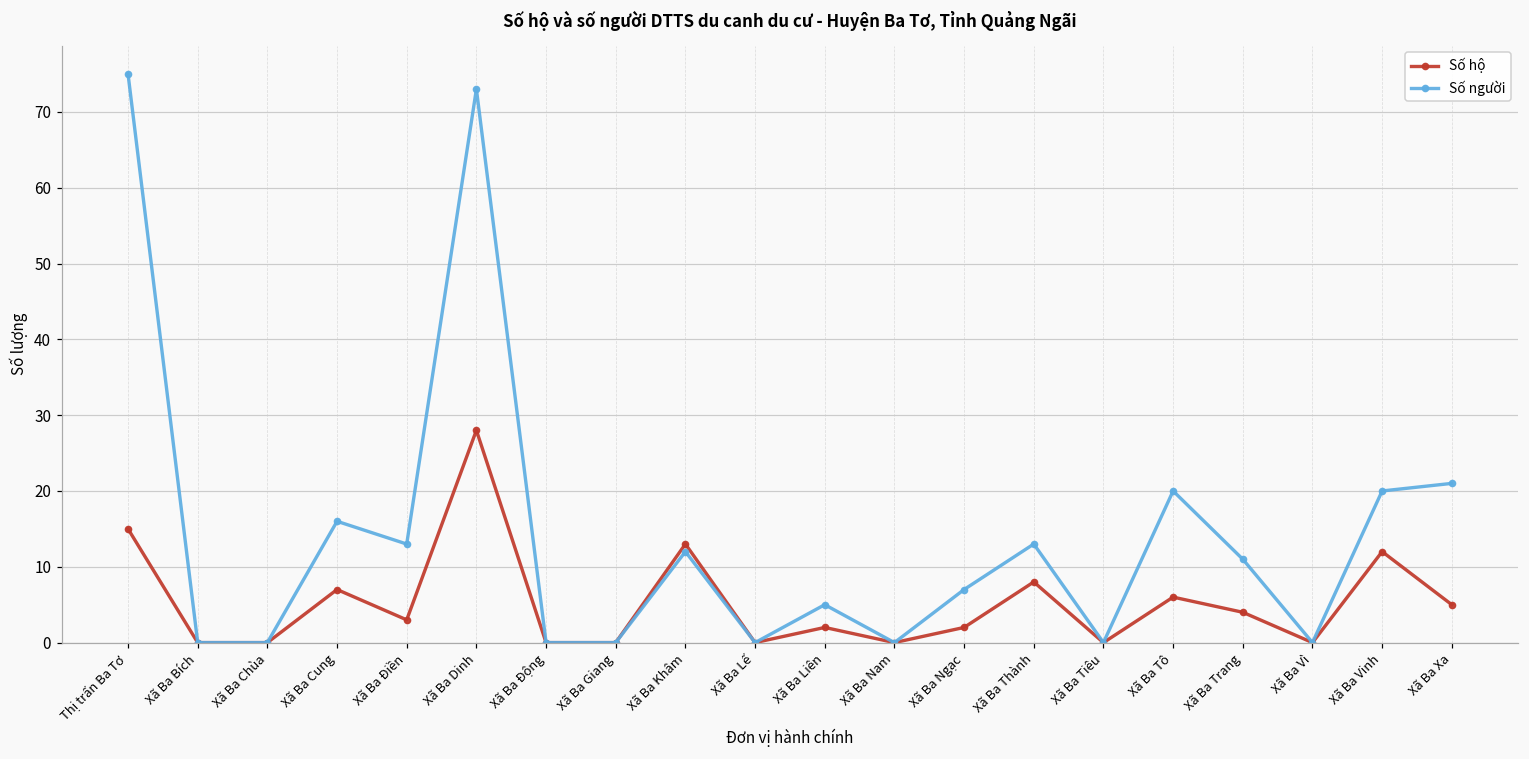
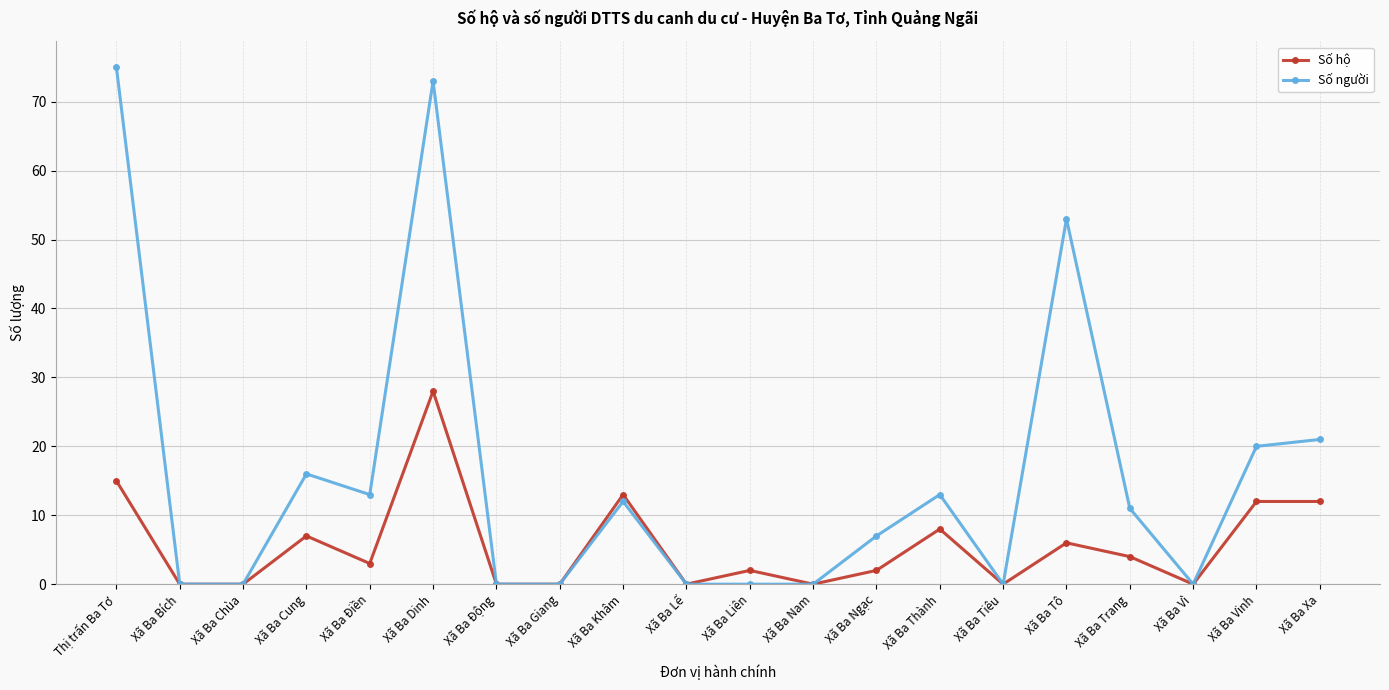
Số người, Xã Ba Liên: 5 -> 0
Số người, Xã Ba Tô: 20 -> 53
Số hộ, Xã Ba Xa: 5 -> 12
